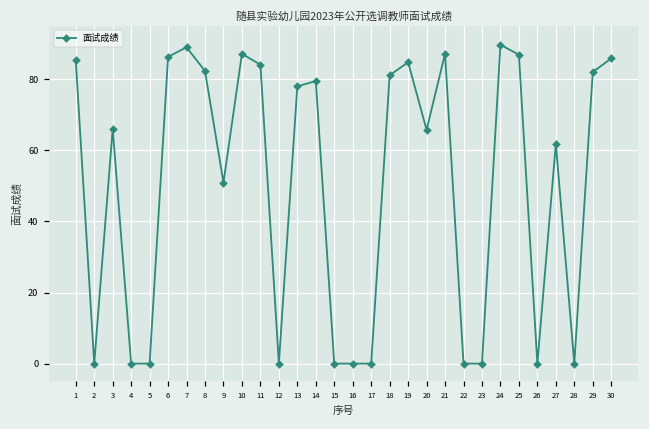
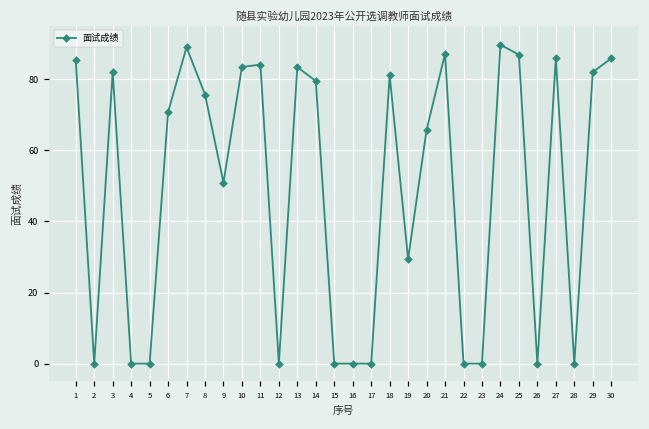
3: 66 -> 82
6: 86 -> 71
8: 82 -> 76
10: 87 -> 83
13: 78 -> 83
19: 85 -> 29
27: 62 -> 86
